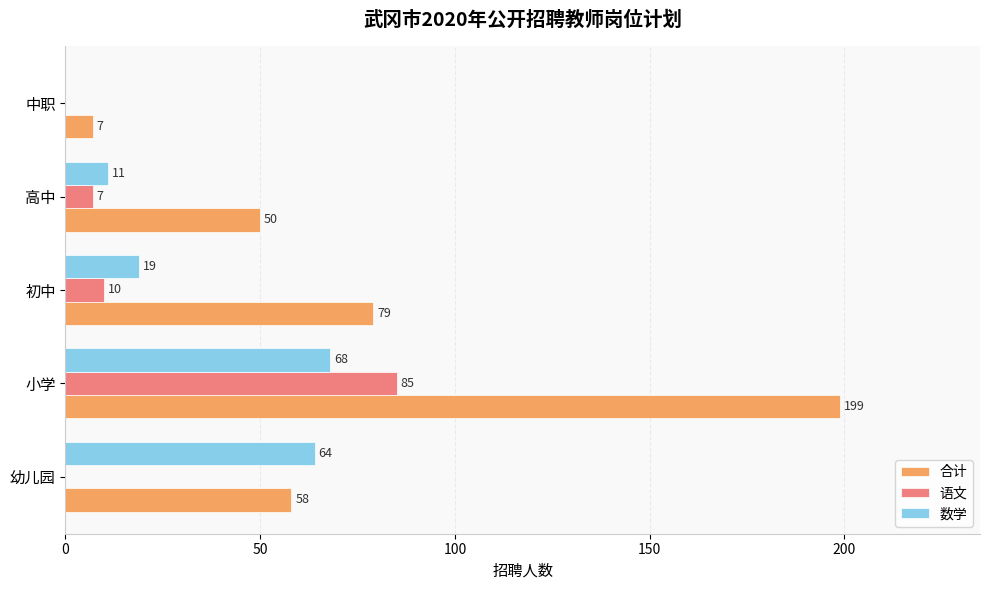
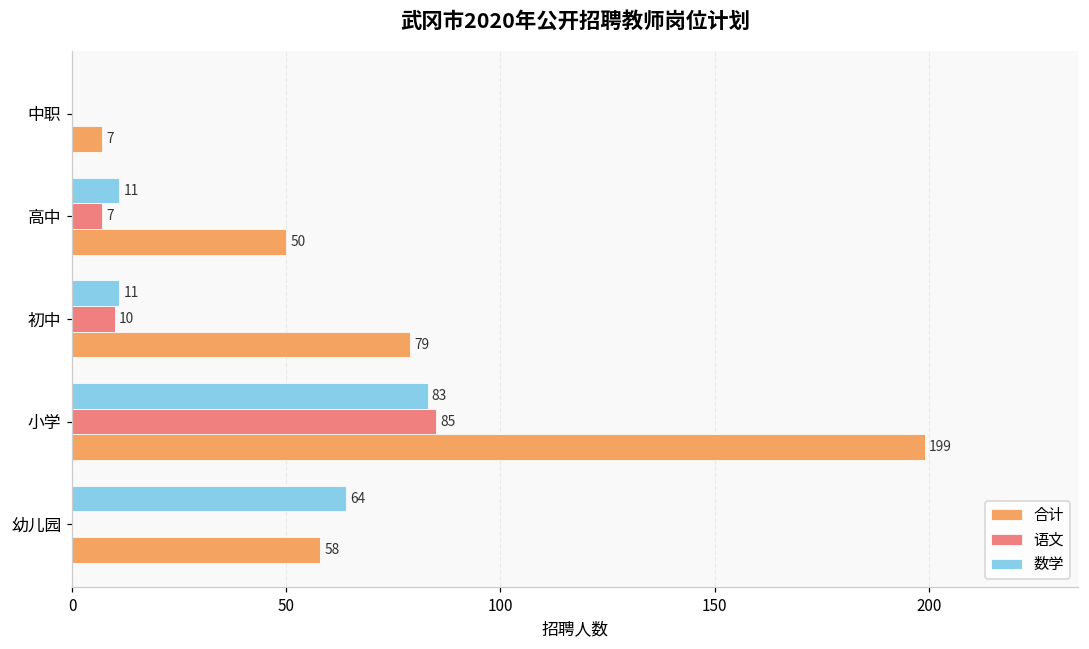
数学, 初中: 19 -> 11
数学, 小学: 68 -> 83
